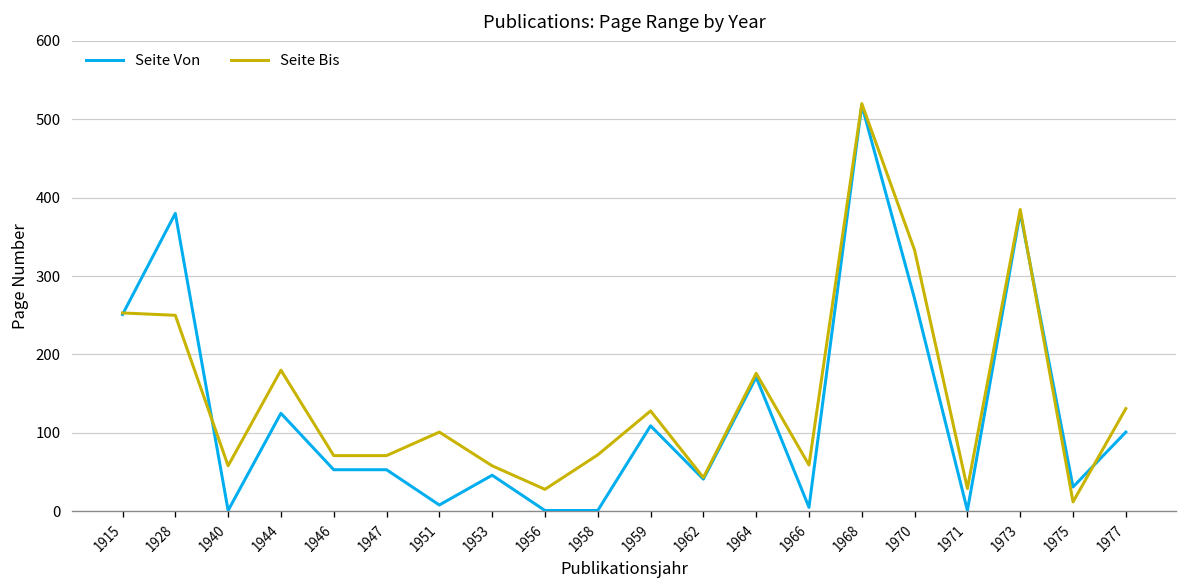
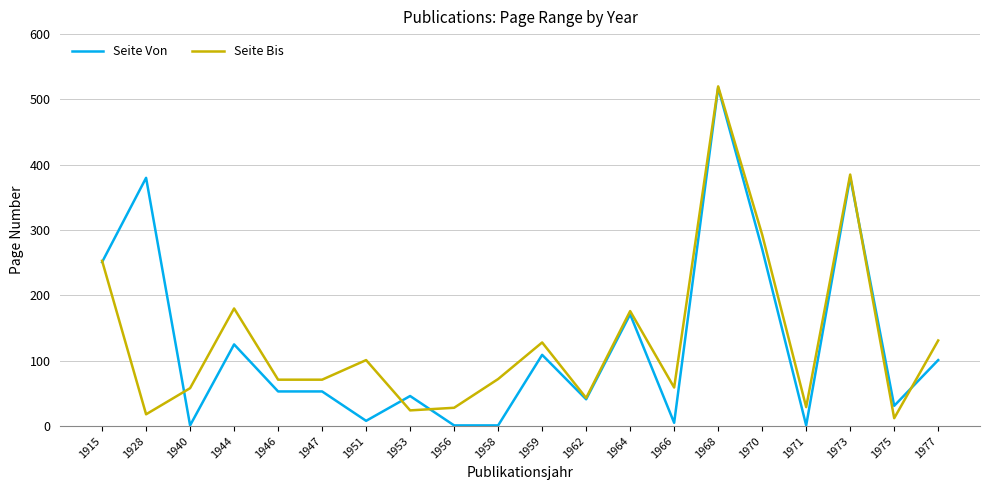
Seite Bis, 1928: 250 -> 20
Seite Bis, 1953: 60 -> 20
Seite Bis, 1970: 330 -> 290
